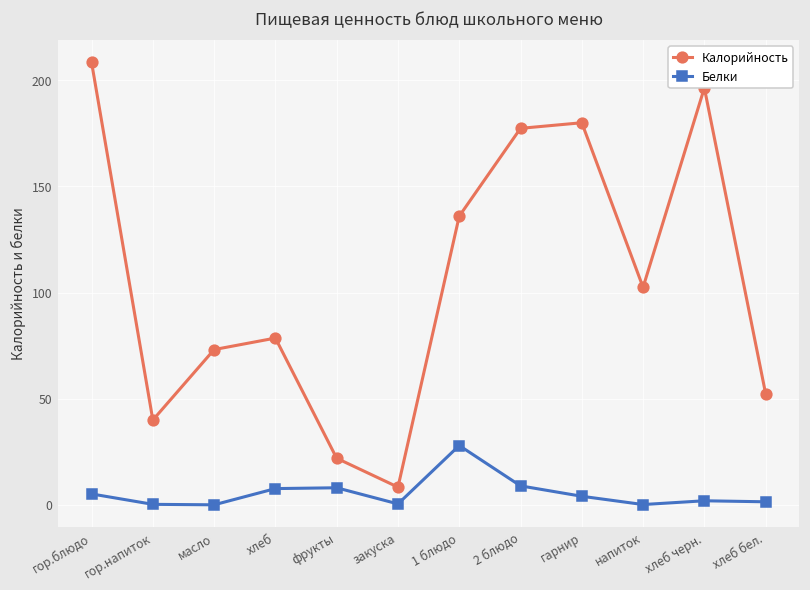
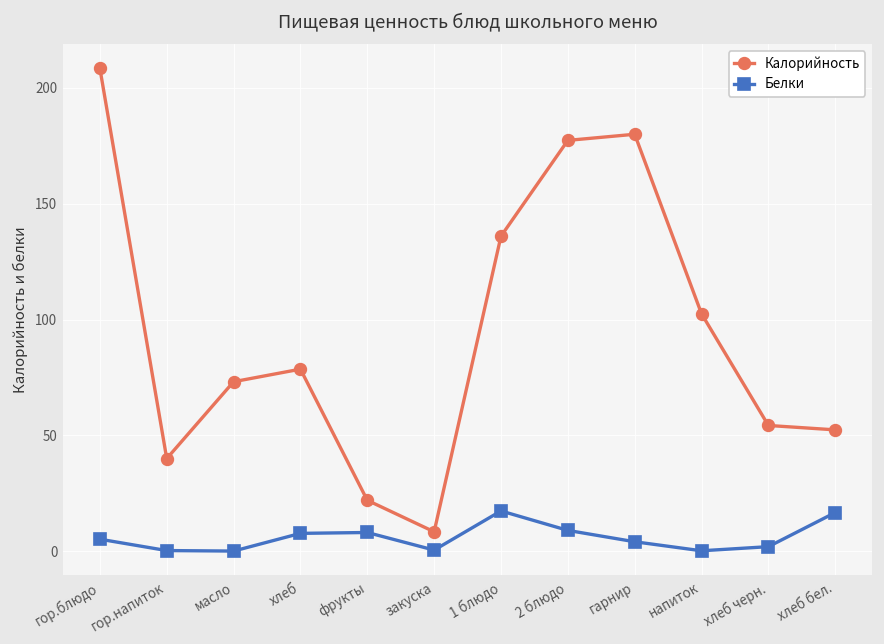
Белки, 1 блюдо: 28 -> 17
Калорийность, хлеб черн.: 196 -> 54
Белки, хлеб бел.: 2 -> 17
